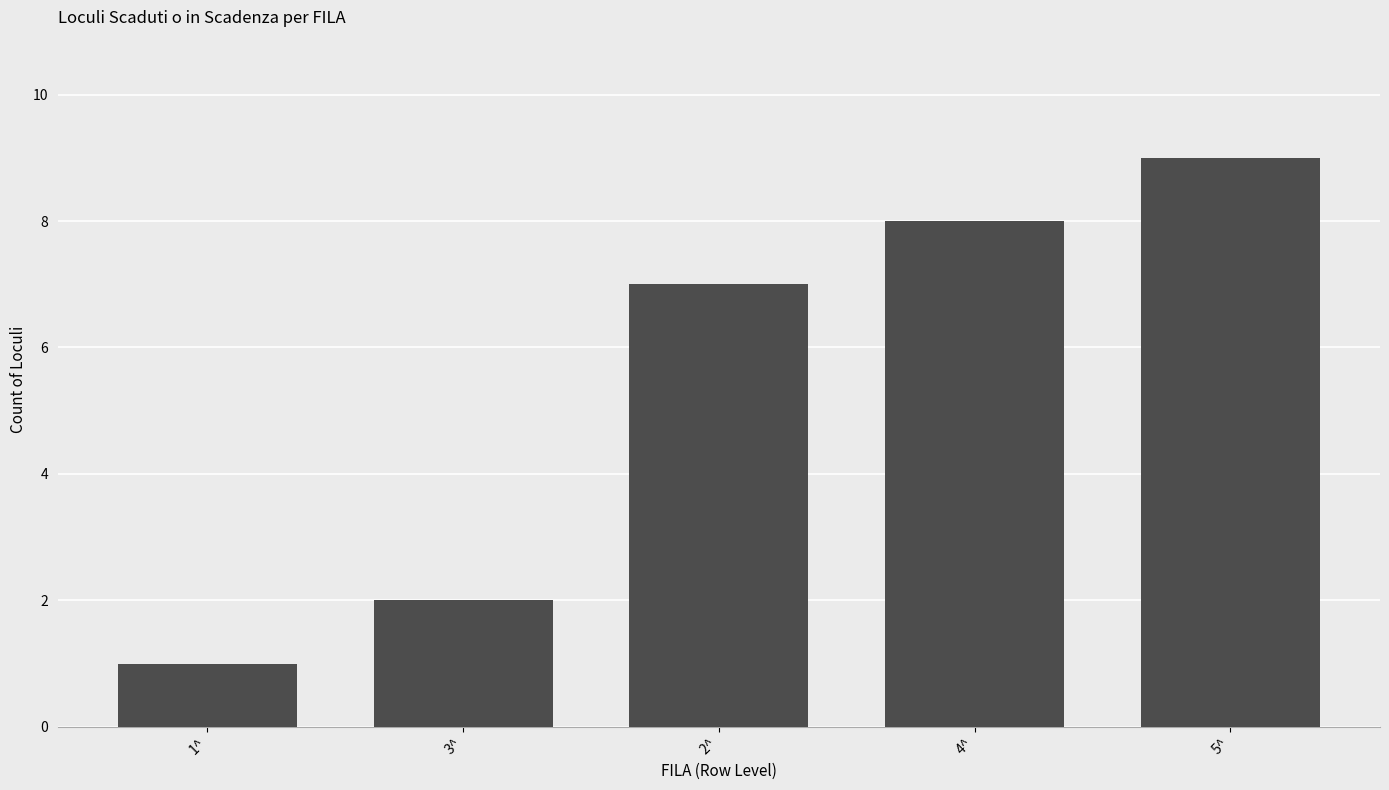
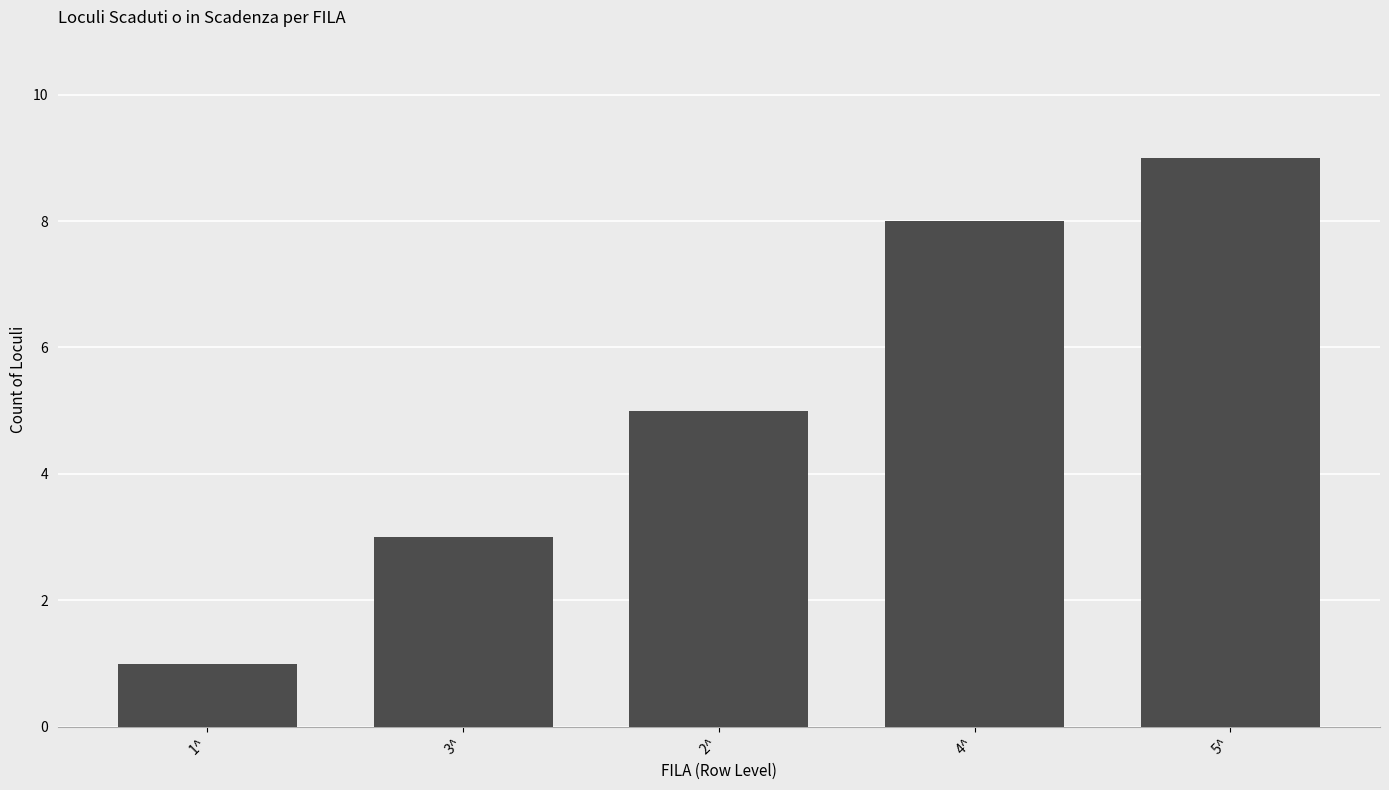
3^: 2 -> 3
2^: 7 -> 5
